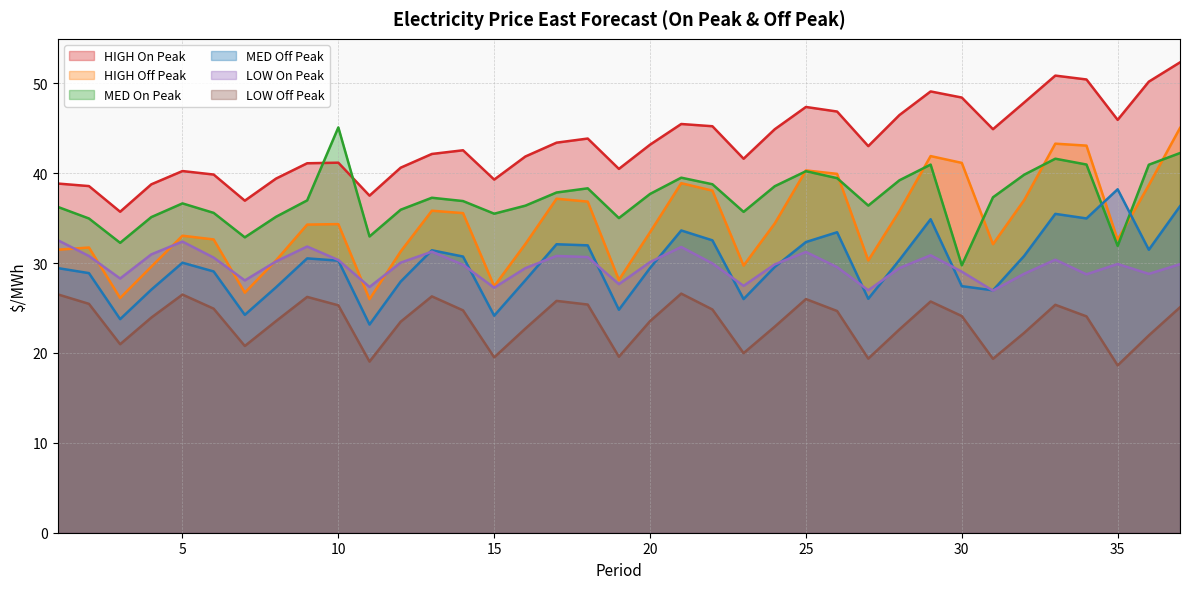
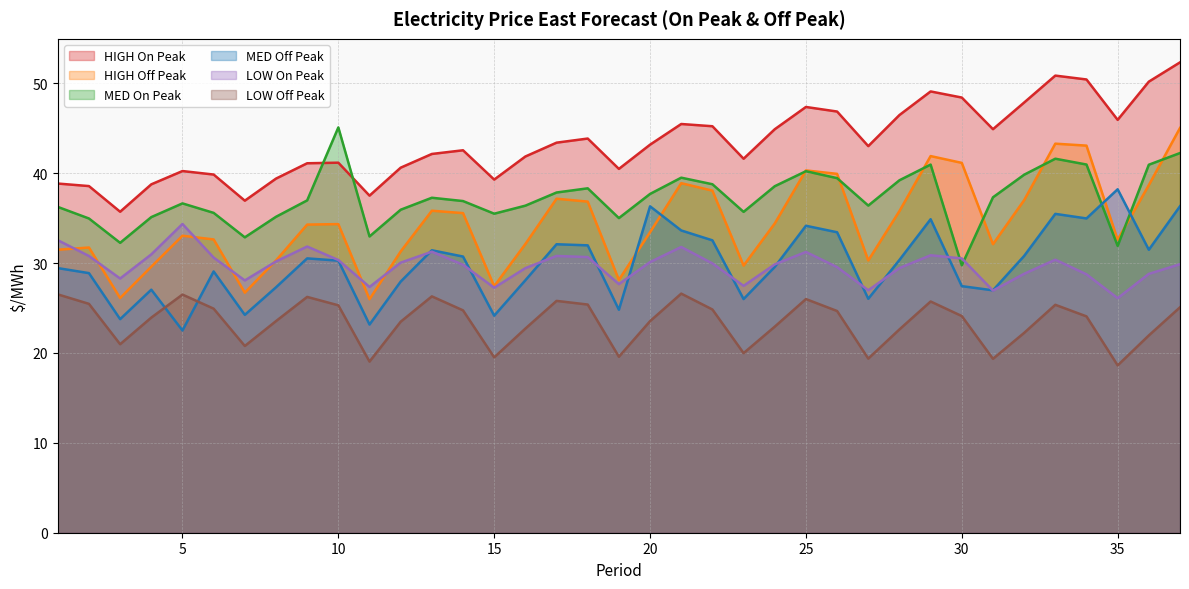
MED Off Peak, 5: 30 -> 23
LOW On Peak, 5: 32 -> 34
MED Off Peak, 20: 29 -> 36
MED Off Peak, 25: 32 -> 34
LOW On Peak, 30: 29 -> 31
LOW On Peak, 35: 30 -> 26
